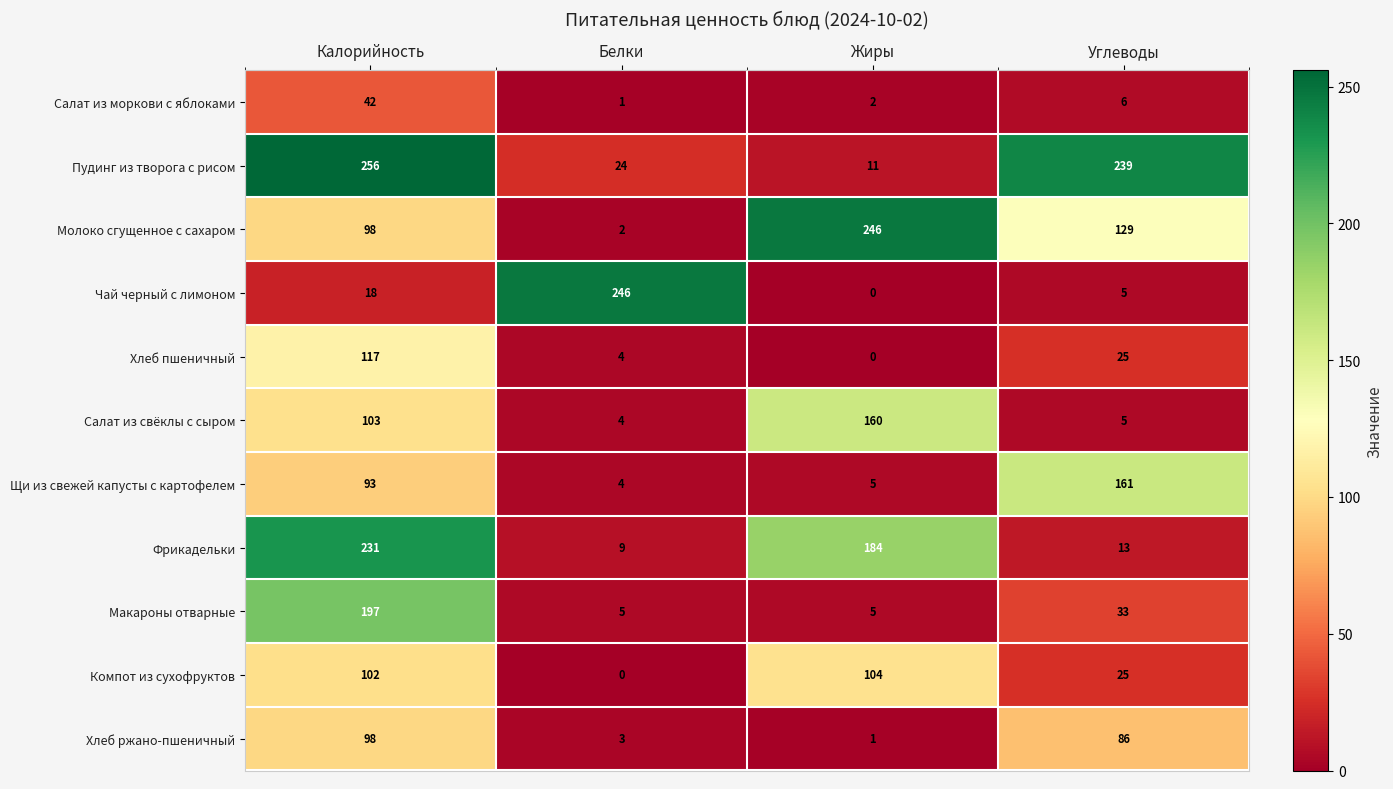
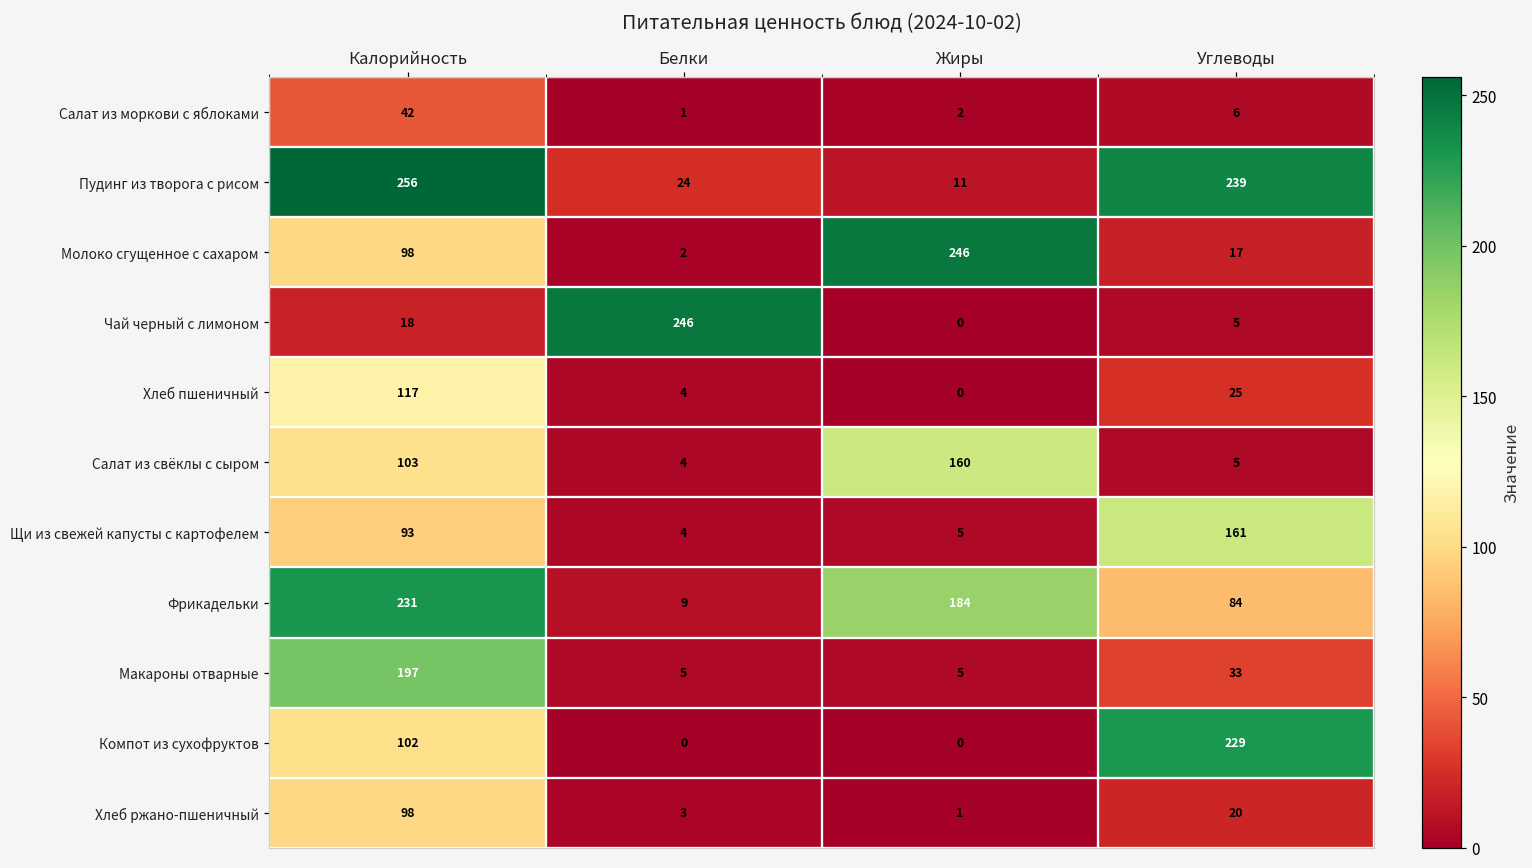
Молоко сгущенное с сахаром, Углеводы: 129 -> 17
Фрикадельки, Углеводы: 13 -> 84
Компот из сухофруктов, Жиры: 104 -> 0
Компот из сухофруктов, Углеводы: 25 -> 229
Хлеб ржано-пшеничный, Углеводы: 86 -> 20
